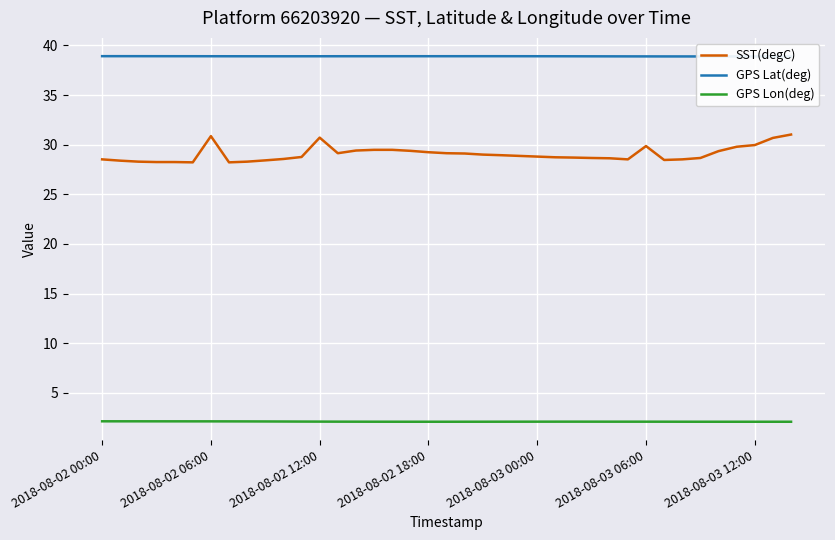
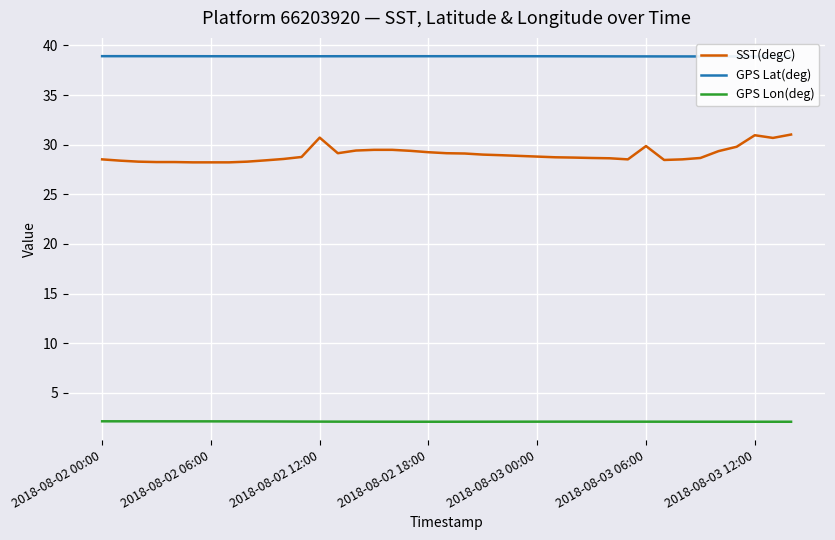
SST(degC), 2018-08-02 06:00: 31 -> 28
SST(degC), 2018-08-03 12:00: 30 -> 31
